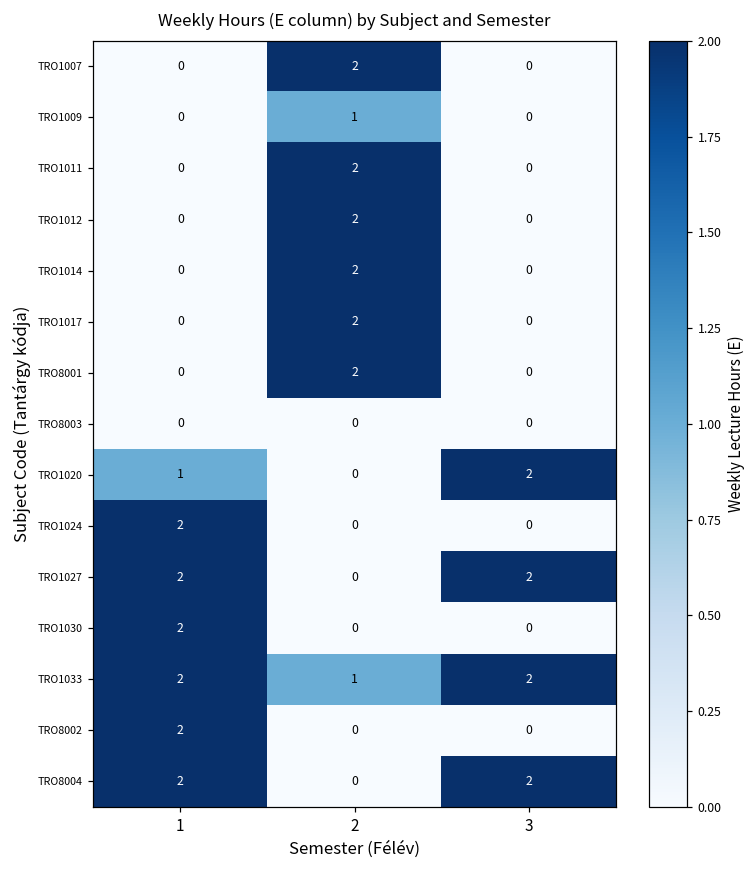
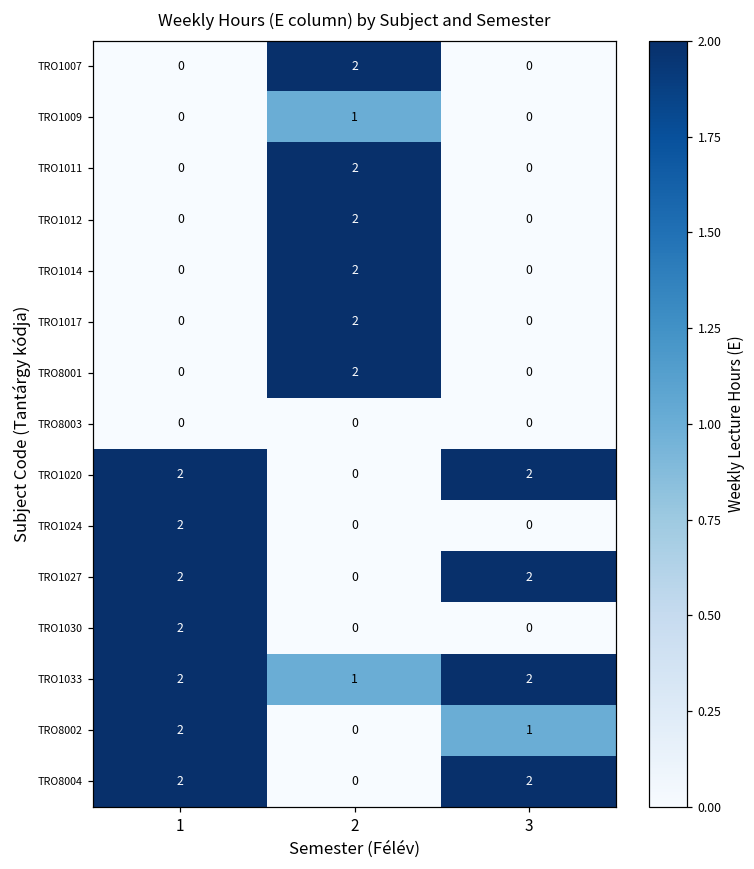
TRO1020, 1: 1 -> 2
TRO8002, 3: 0 -> 1
